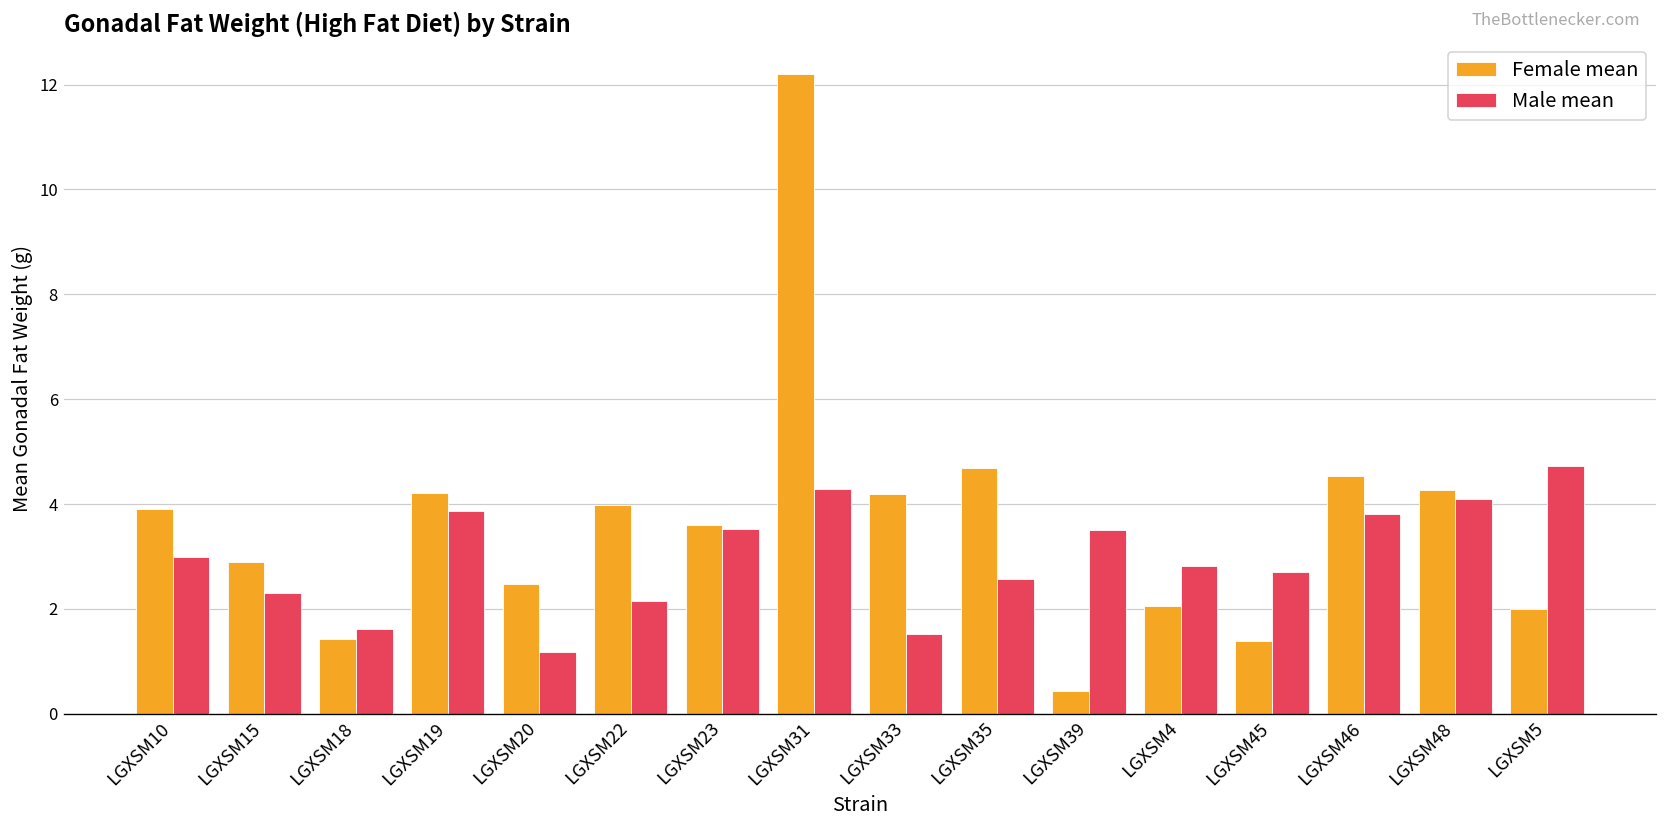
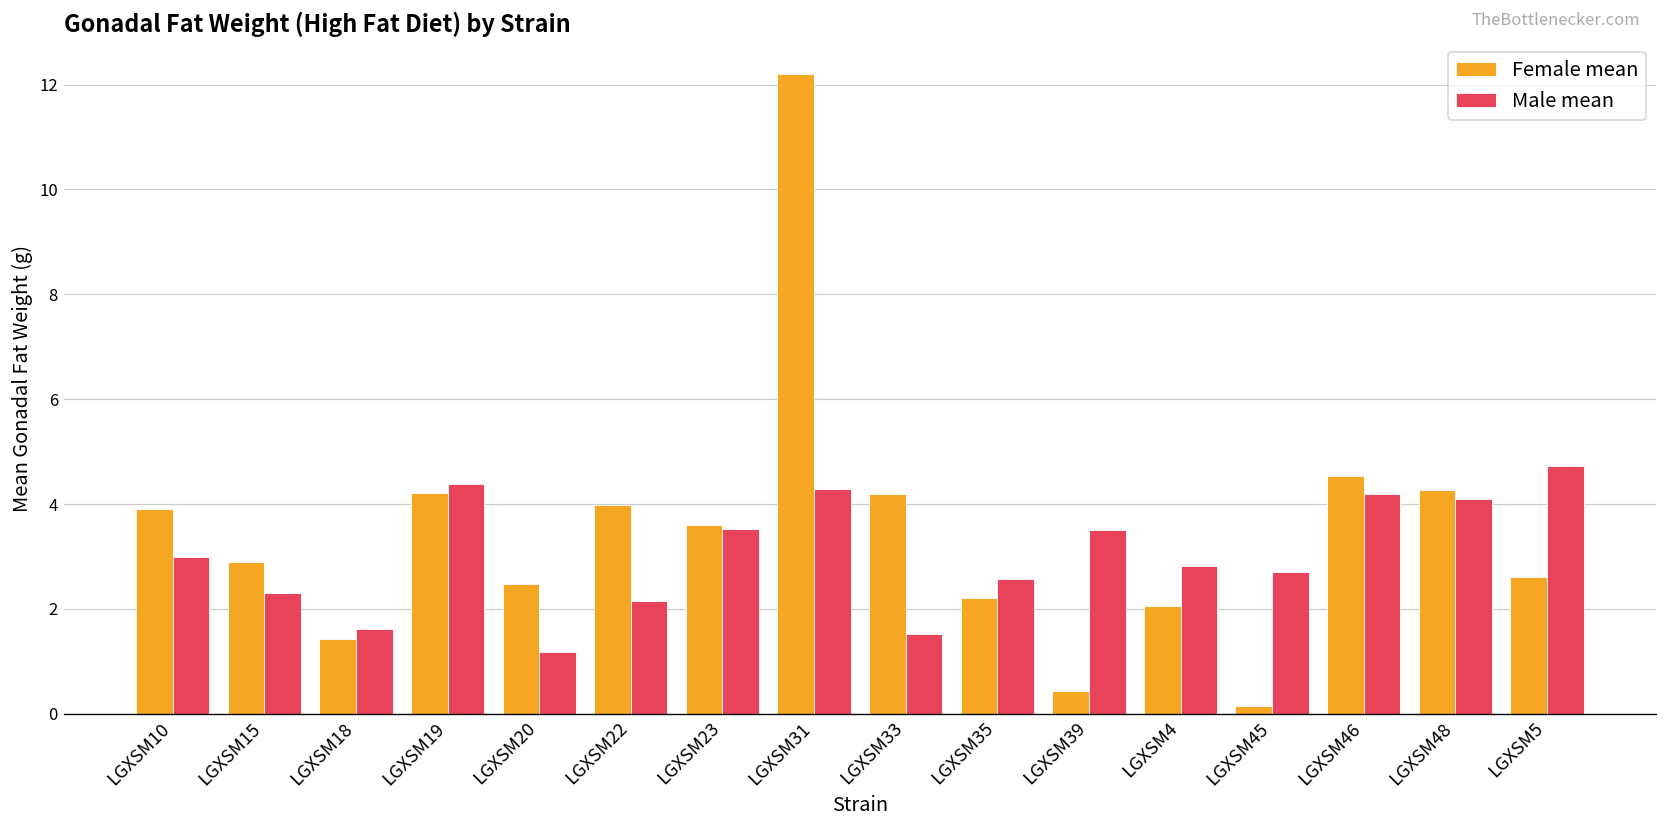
Male mean, LGXSM19: 3.9 -> 4.4
Female mean, LGXSM35: 4.7 -> 2.2
Female mean, LGXSM45: 1.4 -> 0.1
Male mean, LGXSM46: 3.8 -> 4.2
Female mean, LGXSM5: 2.0 -> 2.6
